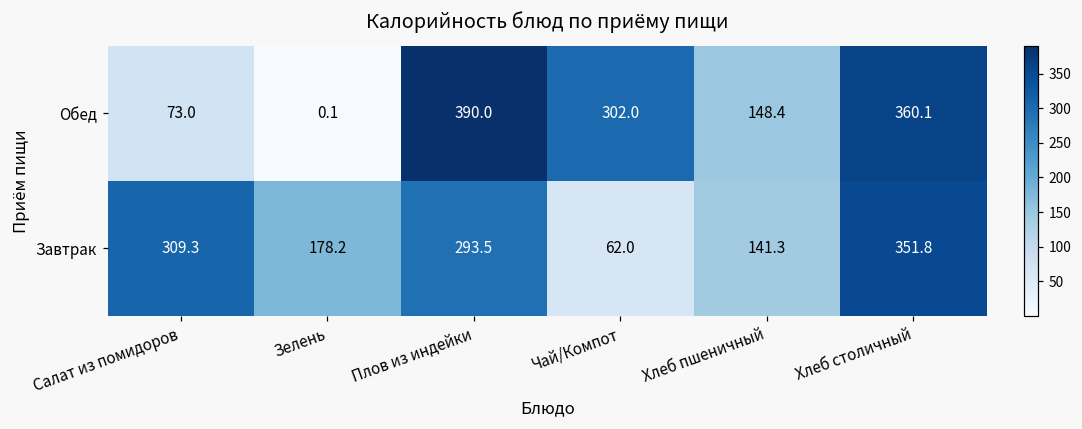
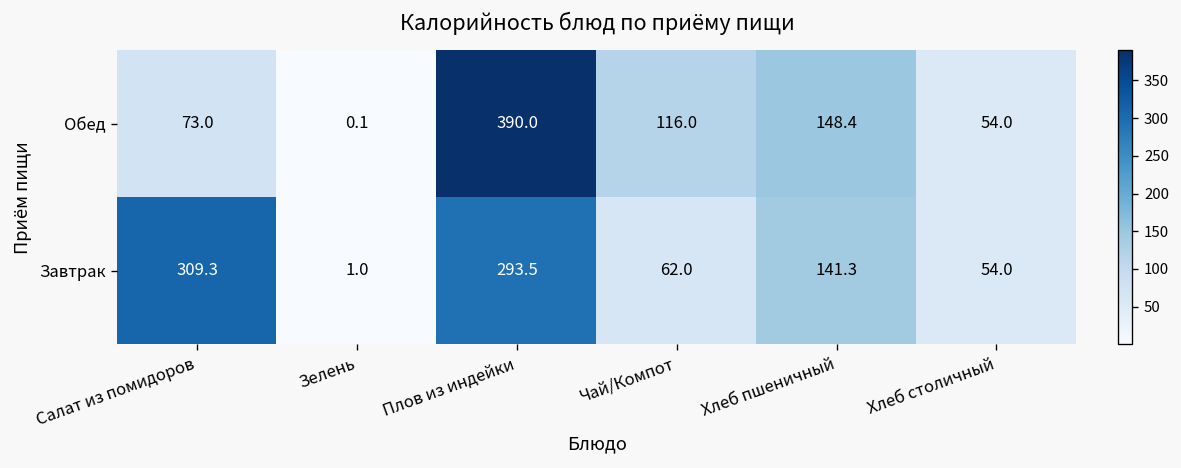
Обед, Чай/Компот: 302.0 -> 116.0
Обед, Хлеб столичный: 360.1 -> 54.0
Завтрак, Зелень: 178.2 -> 1.0
Завтрак, Хлеб столичный: 351.8 -> 54.0
